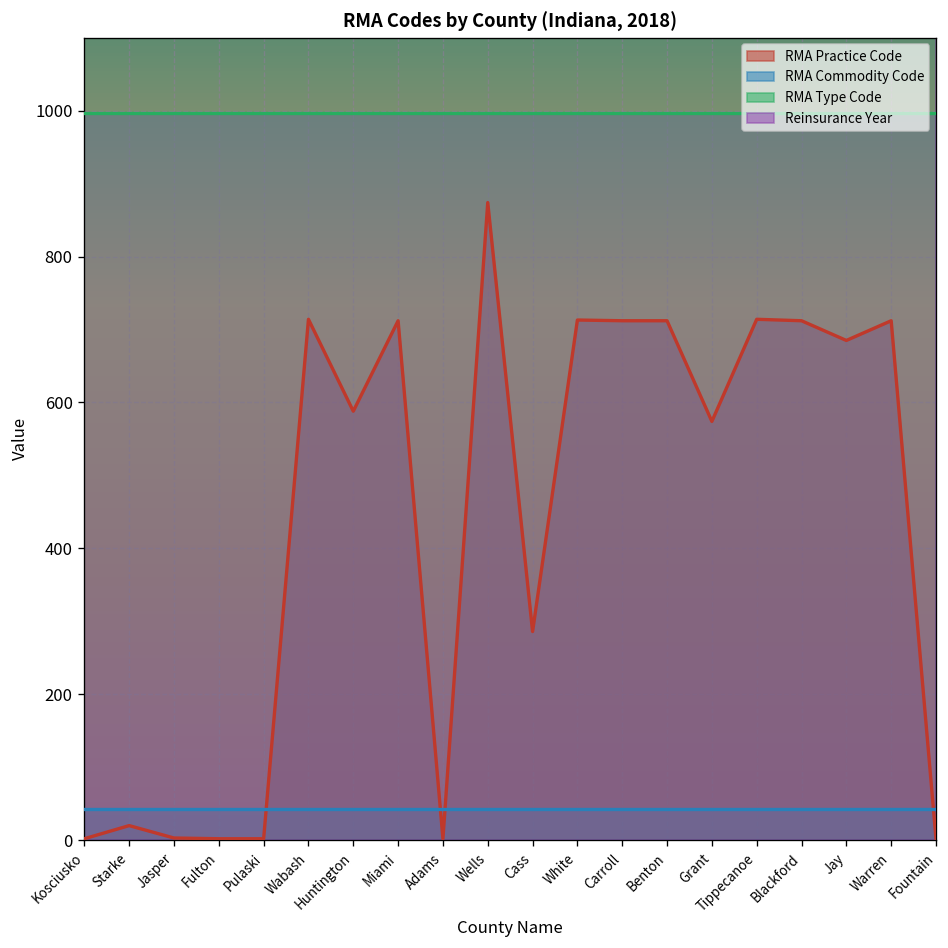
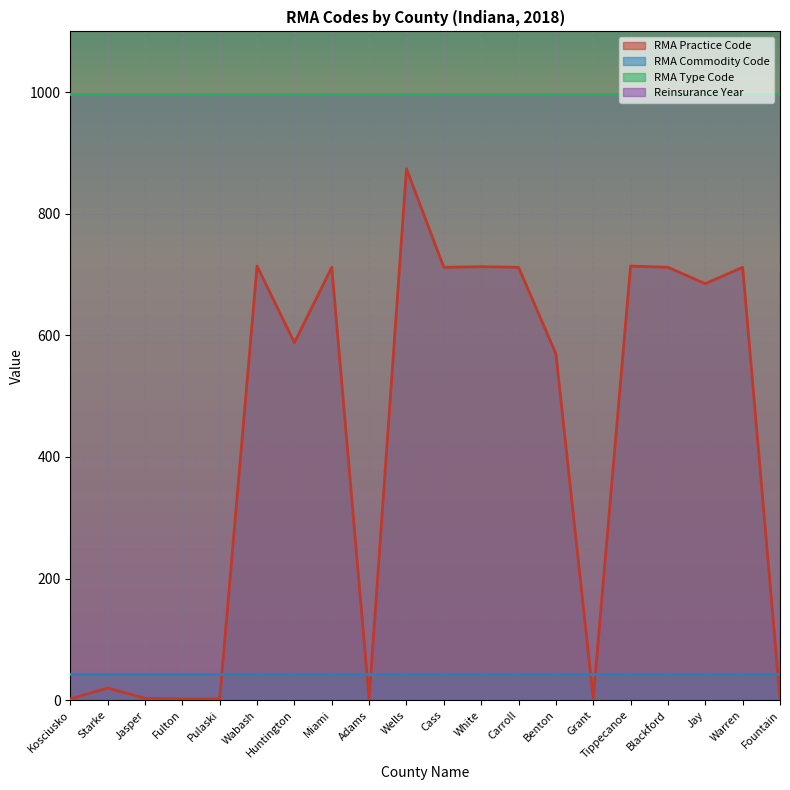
RMA Practice Code, Cass: 290 -> 710
RMA Practice Code, Benton: 710 -> 570
RMA Practice Code, Grant: 570 -> 0
